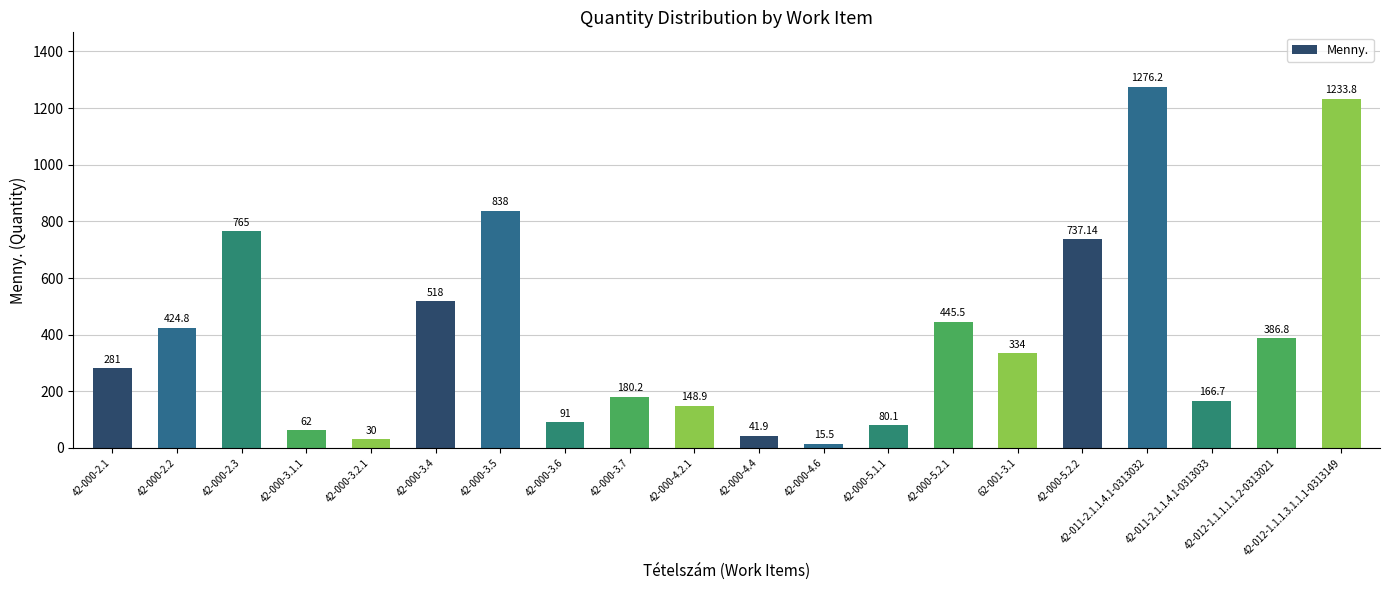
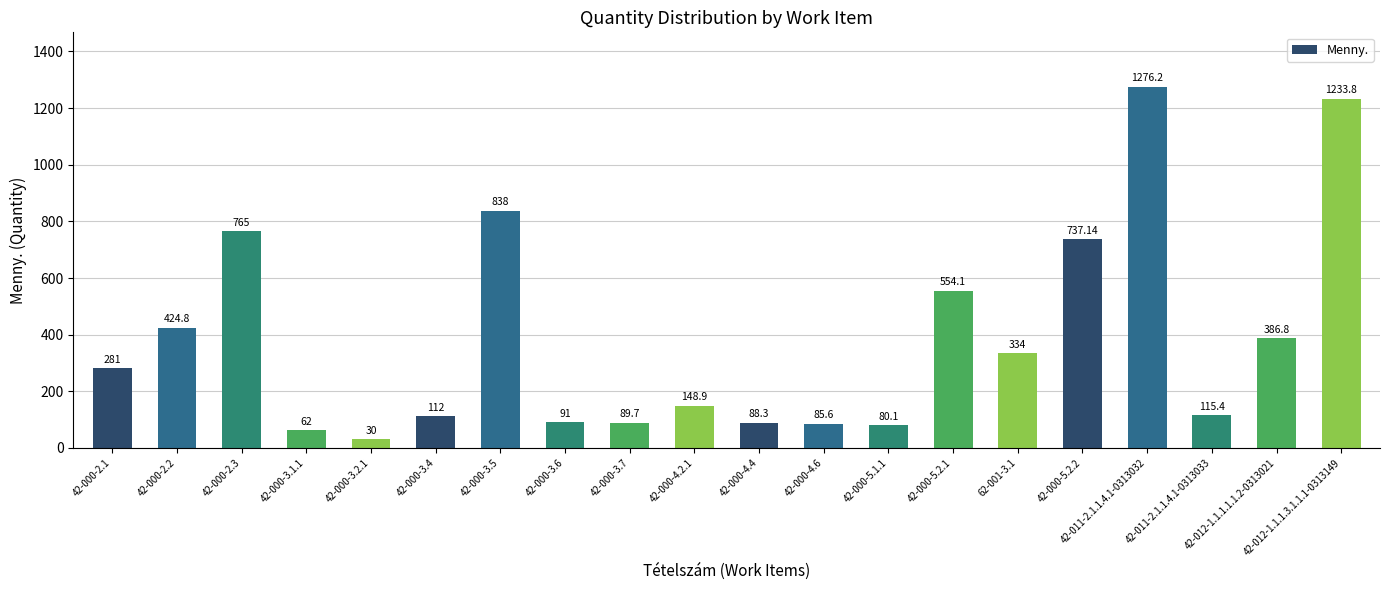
42-000-3.4: 518 -> 112
42-000-3.7: 180.2 -> 89.7
42-000-4.4: 41.9 -> 88.3
42-000-4.6: 15.5 -> 85.6
42-000-5.2.1: 445.5 -> 554.1
42-011-2.1.1.4.1-0313033: 166.7 -> 115.4
